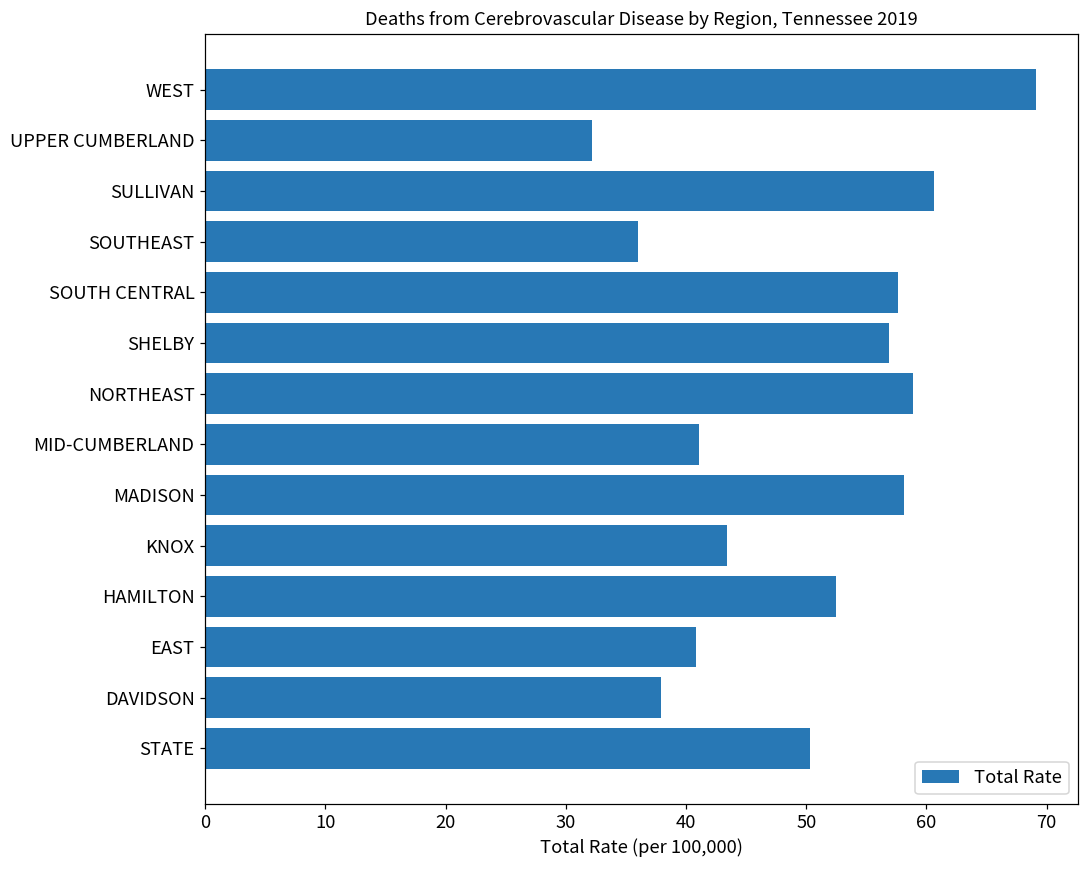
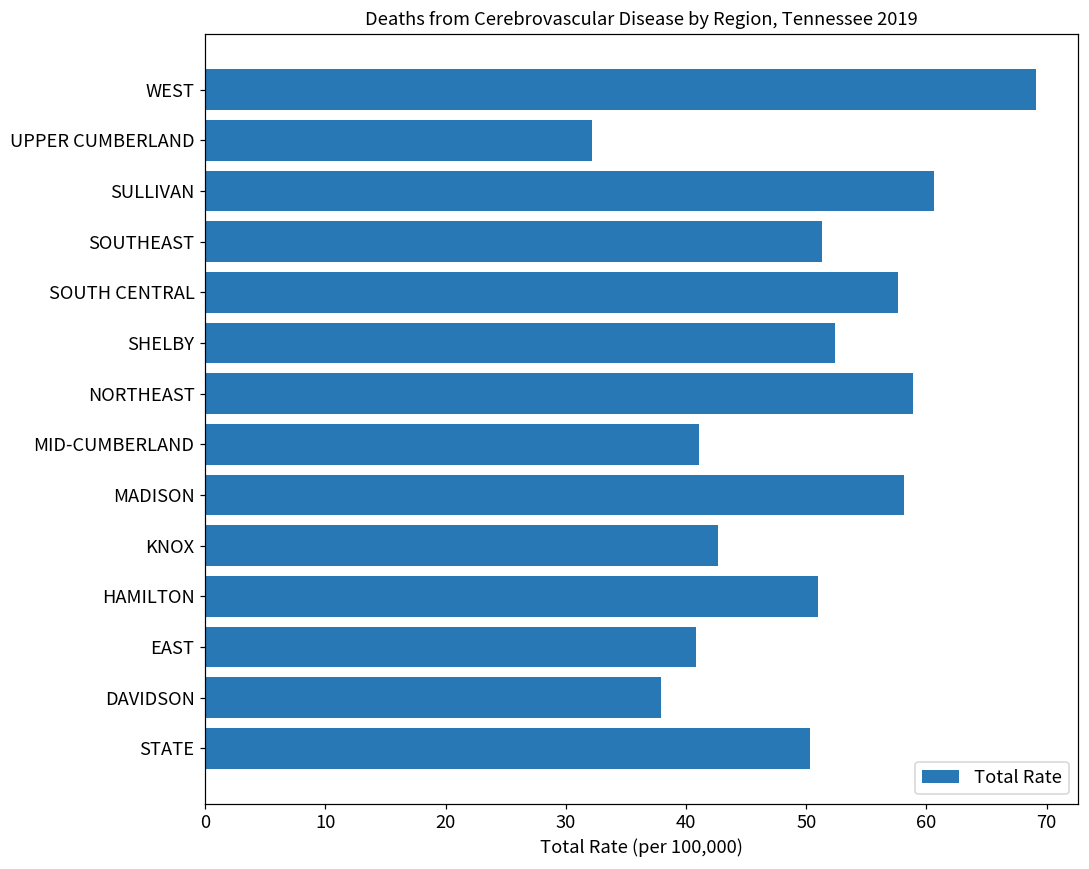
SOUTHEAST: 36.0 -> 51.3
SHELBY: 56.9 -> 52.4
KNOX: 43.4 -> 42.6
HAMILTON: 52.5 -> 51.0
